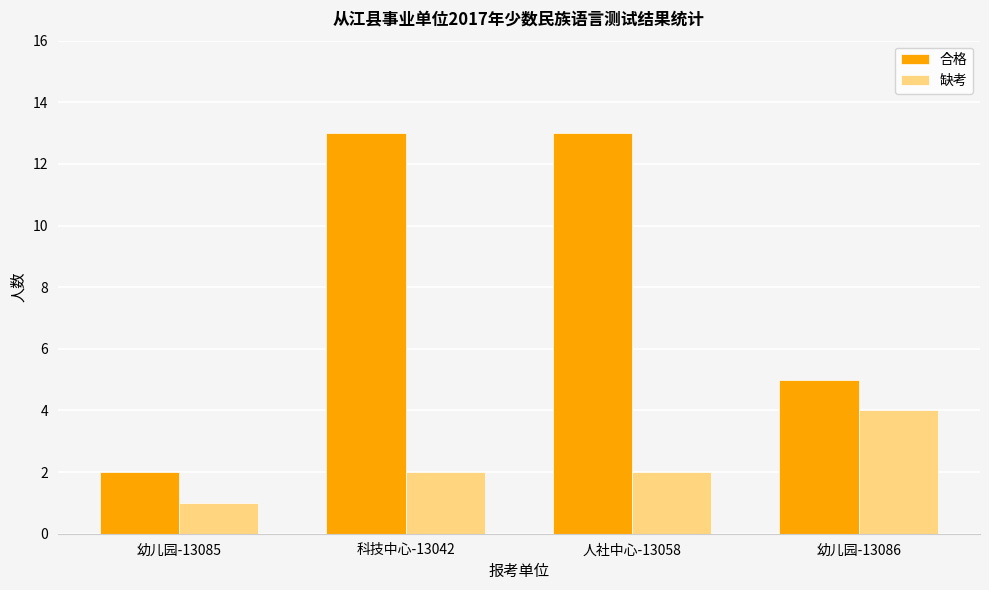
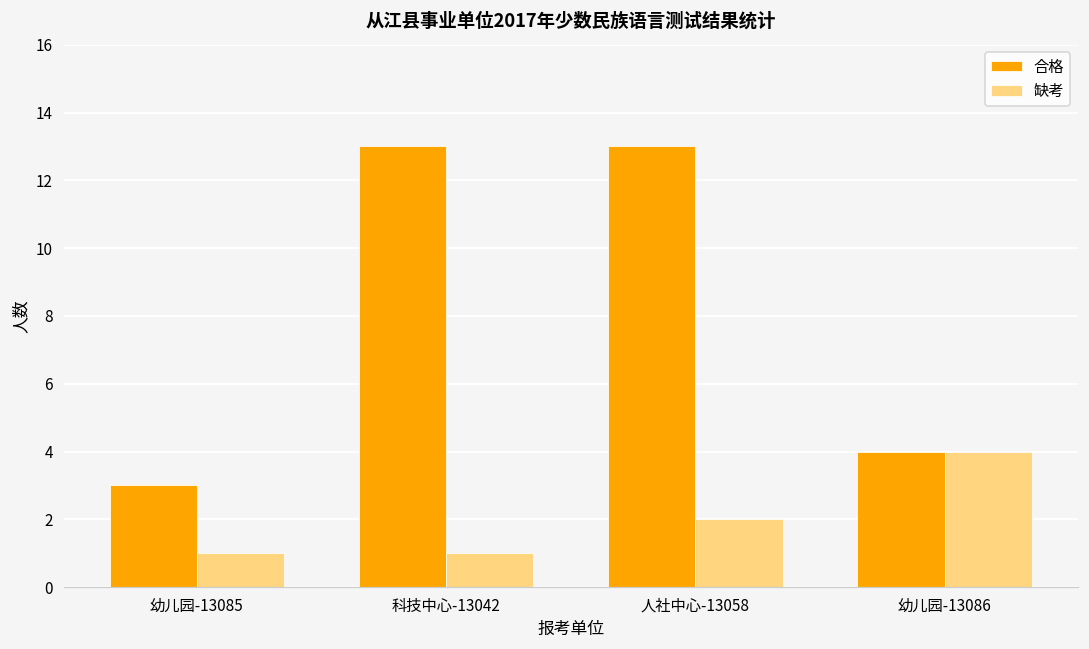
合格, 幼儿园-13085: 2 -> 3
缺考, 科技中心-13042: 2 -> 1
合格, 幼儿园-13086: 5 -> 4
